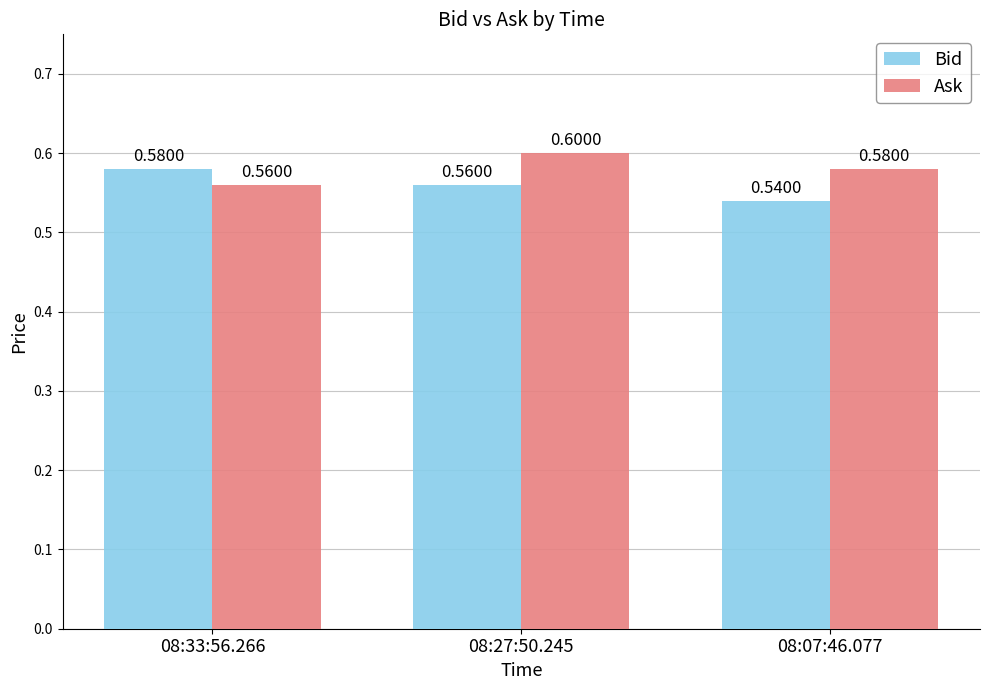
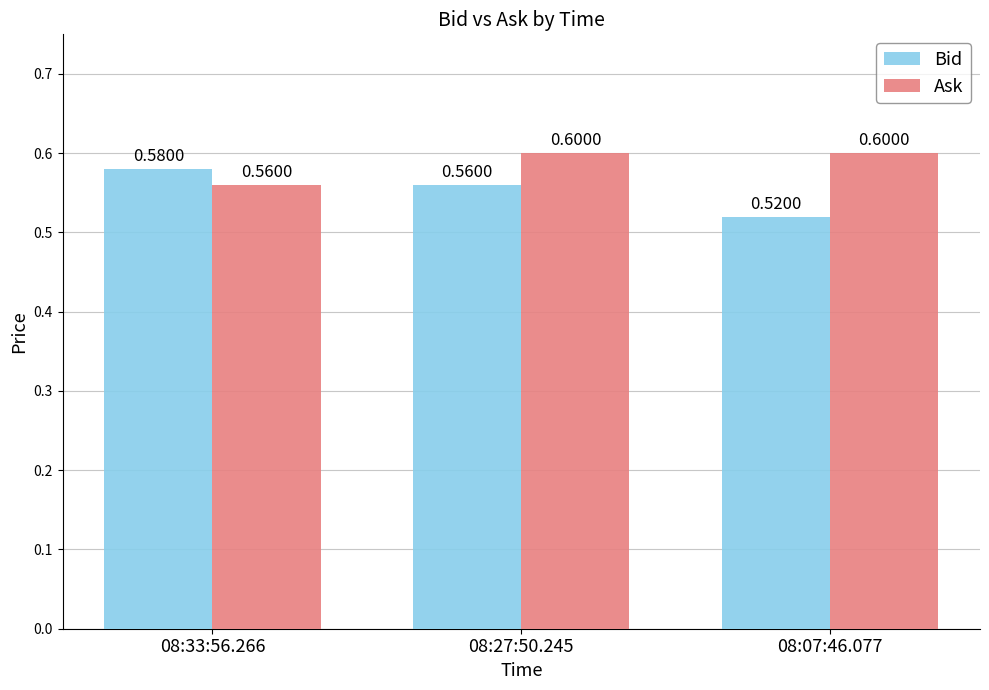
Bid, 08:07:46.077: 0.5400 -> 0.5200
Ask, 08:07:46.077: 0.5800 -> 0.6000
